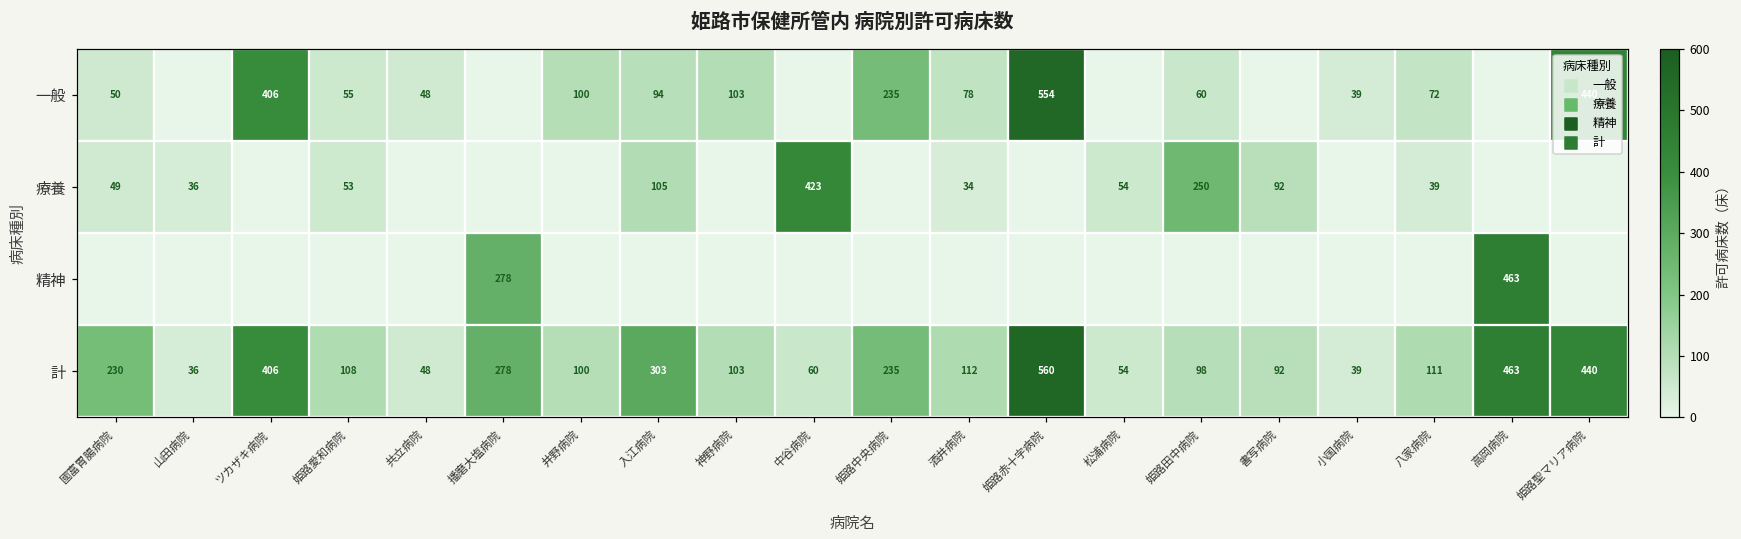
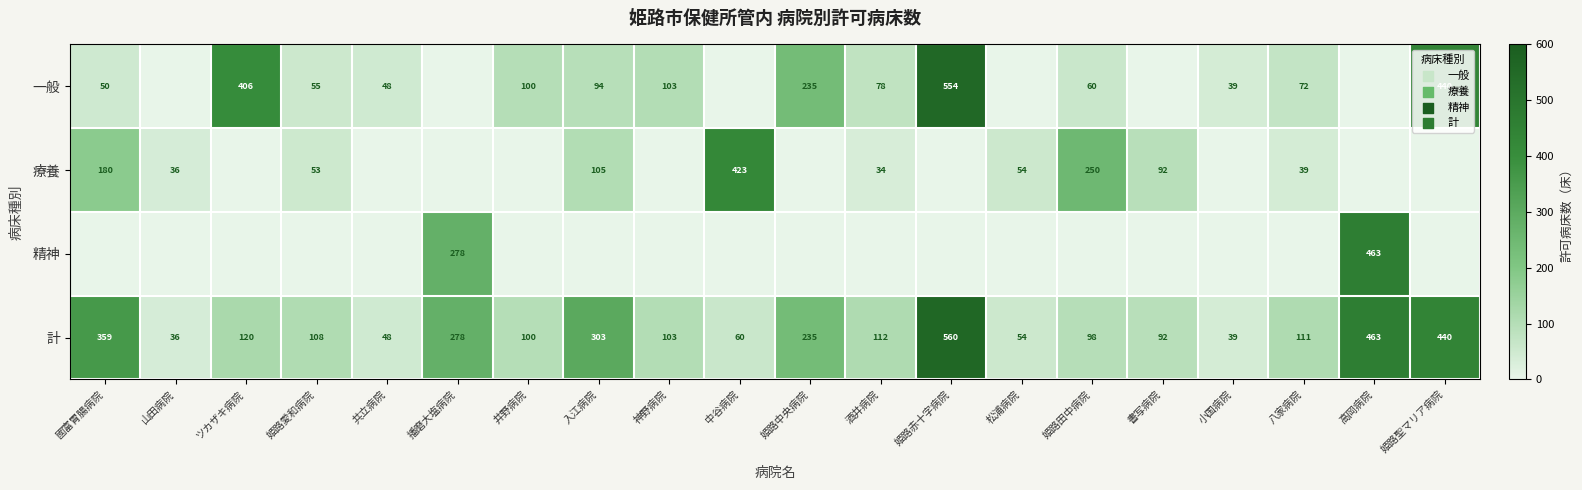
療養, 國富胃腸病院: 49 -> 180
計, 國富胃腸病院: 230 -> 359
計, ツカザキ病院: 406 -> 120
